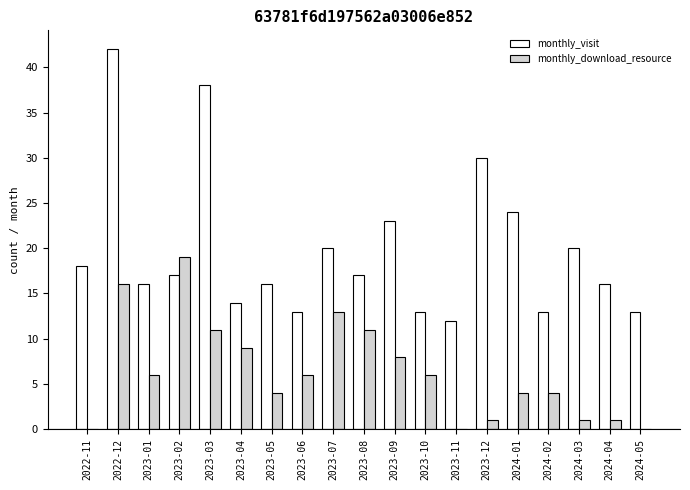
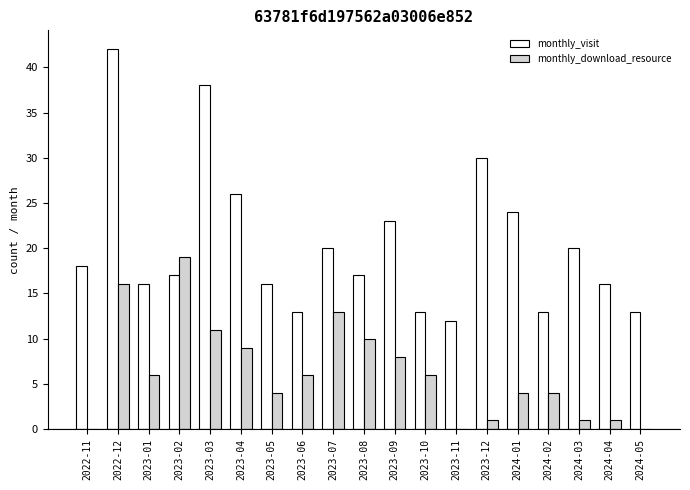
monthly_visit, 2023-04: 14 -> 26
monthly_download_resource, 2023-08: 11 -> 10
